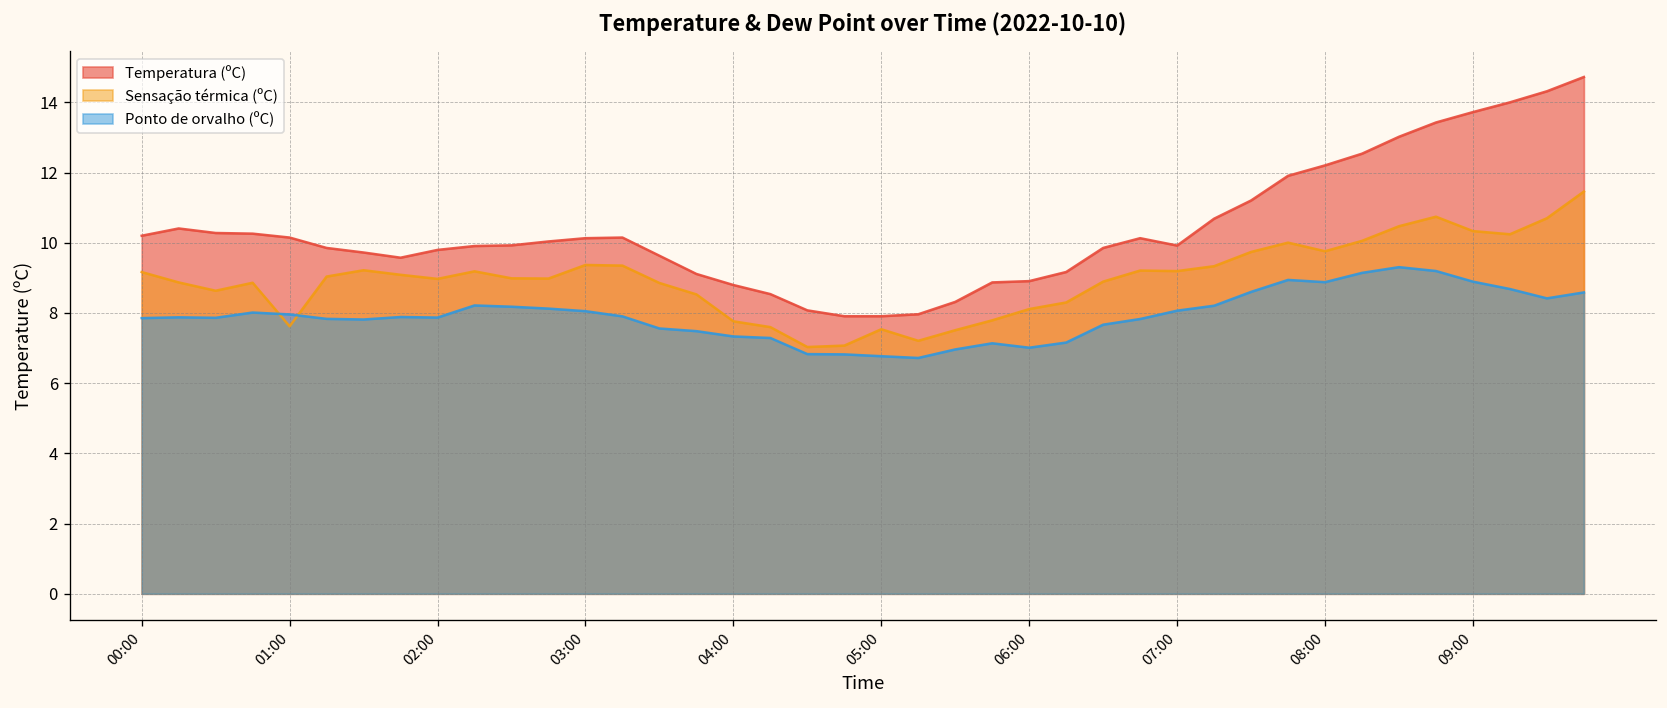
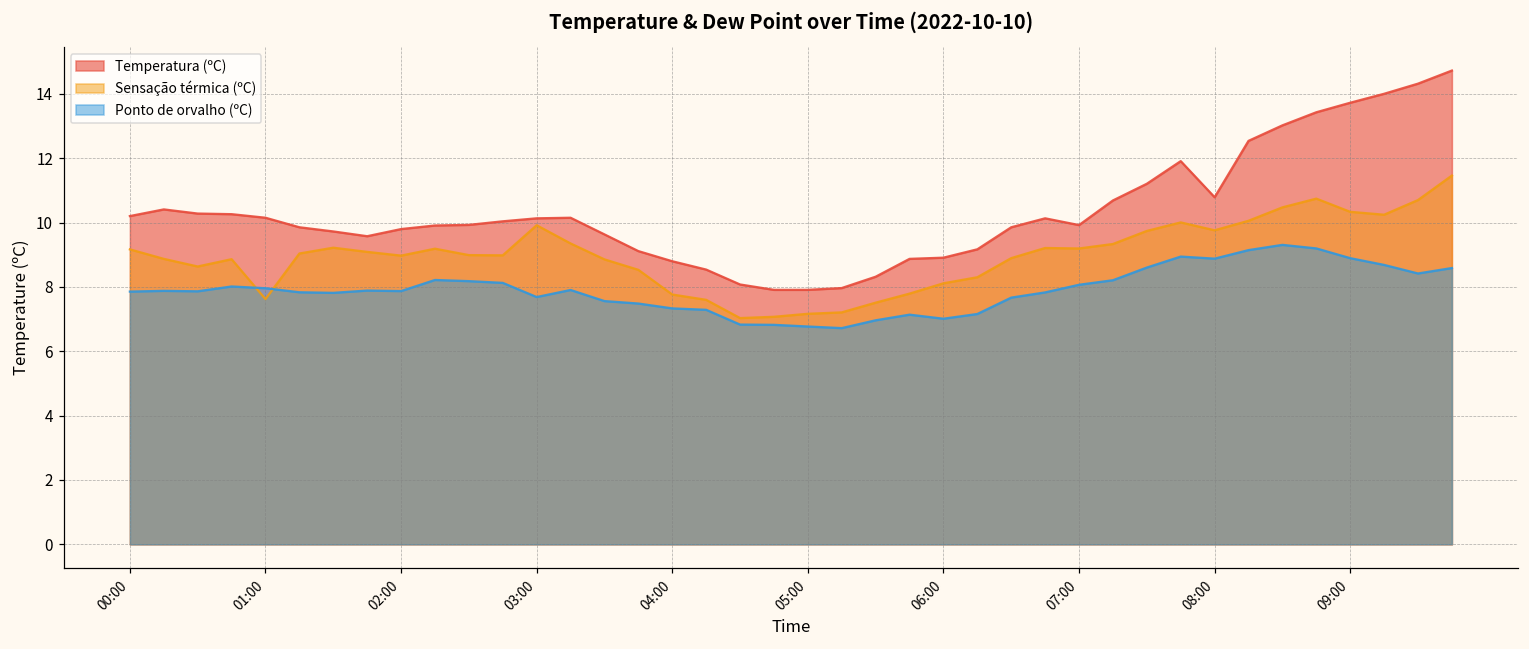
Sensação térmica (ºC), 03:00: 9.4 -> 9.9
Ponto de orvalho (ºC), 03:00: 8.1 -> 7.7
Sensação térmica (ºC), 05:00: 7.5 -> 7.2
Temperatura (ºC), 08:00: 12.2 -> 10.8
